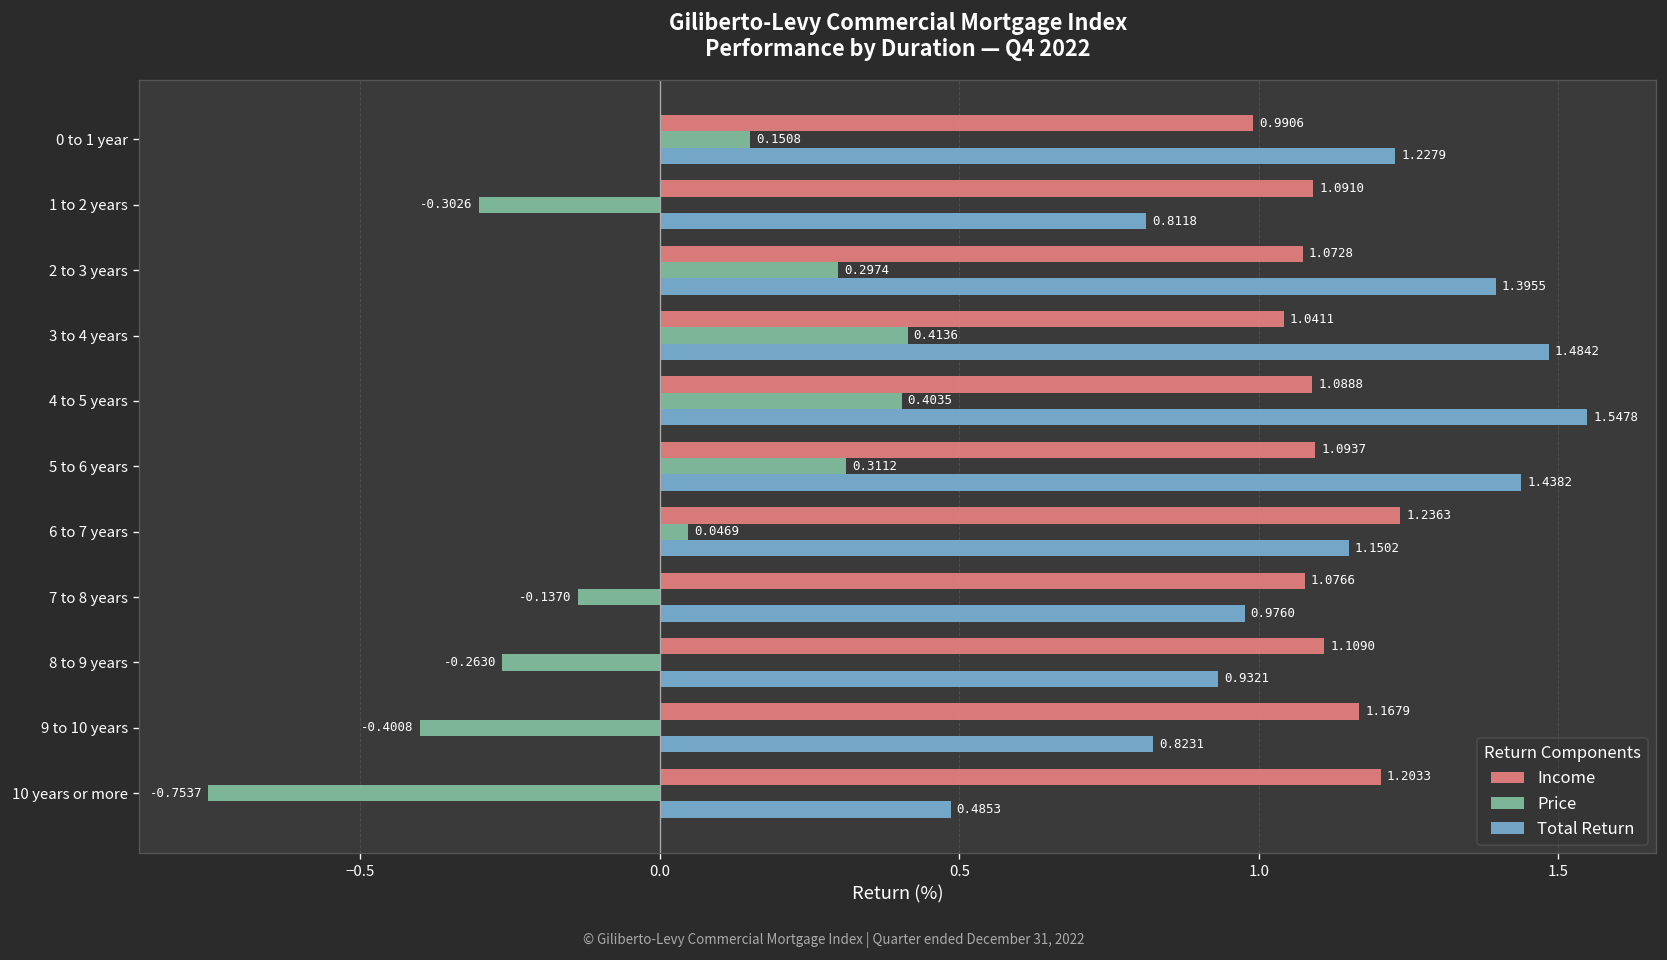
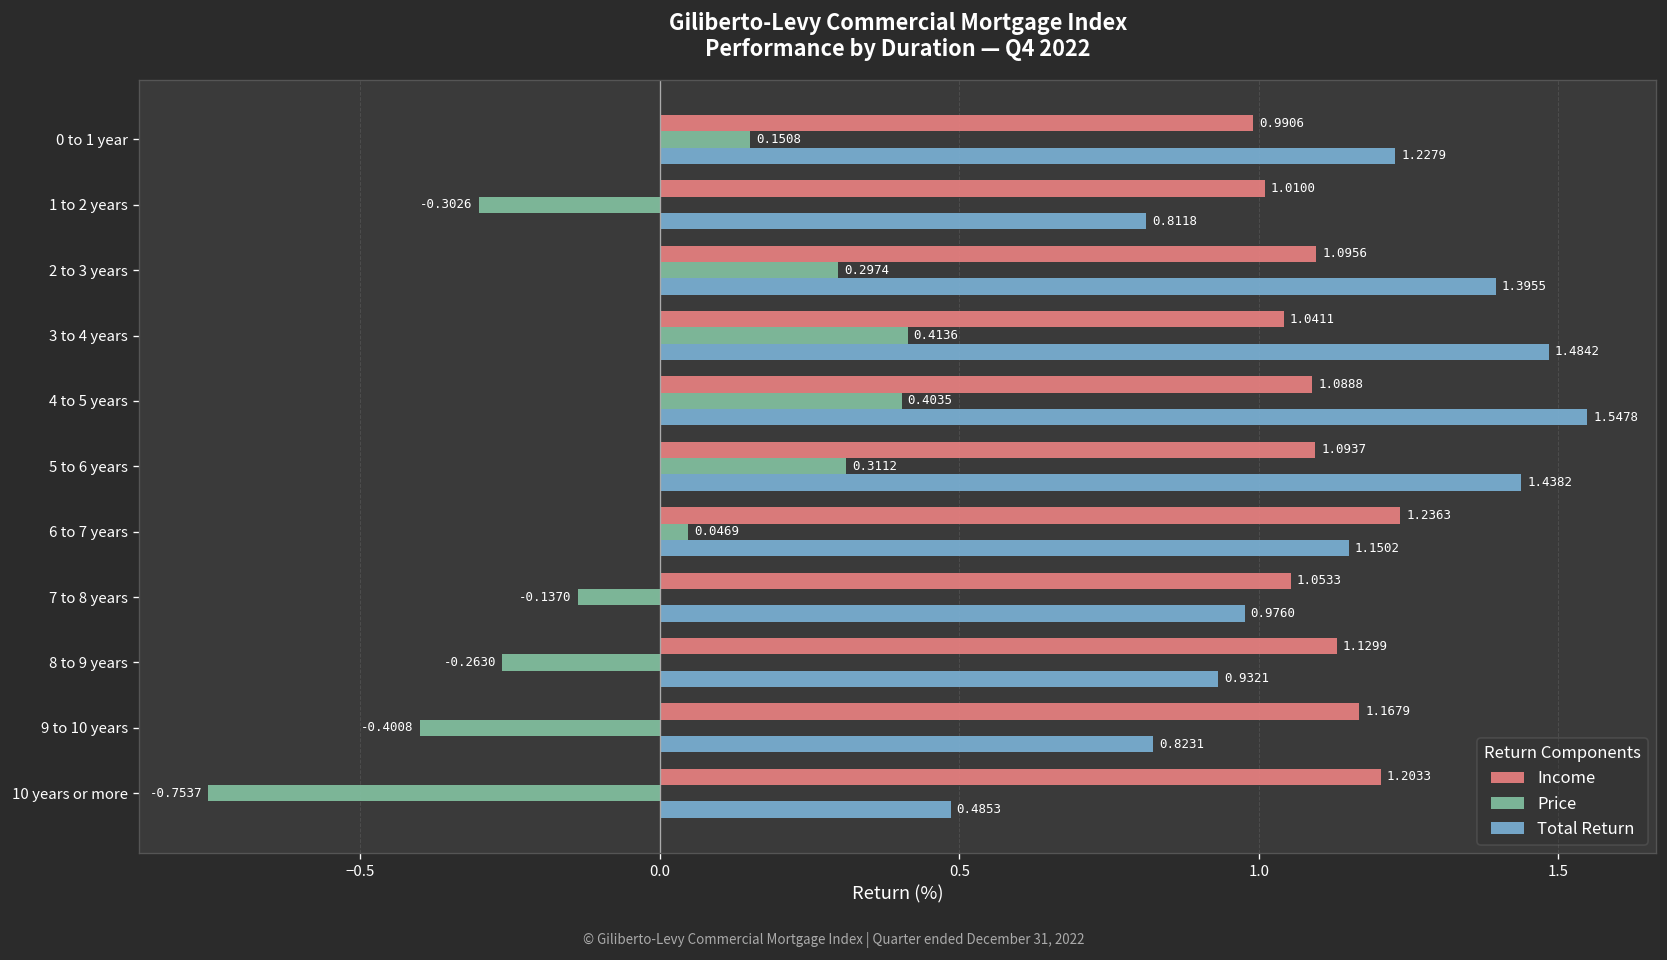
Income, 1 to 2 years: 1.0910 -> 1.0100
Income, 2 to 3 years: 1.0728 -> 1.0956
Income, 7 to 8 years: 1.0766 -> 1.0533
Income, 8 to 9 years: 1.1090 -> 1.1299
